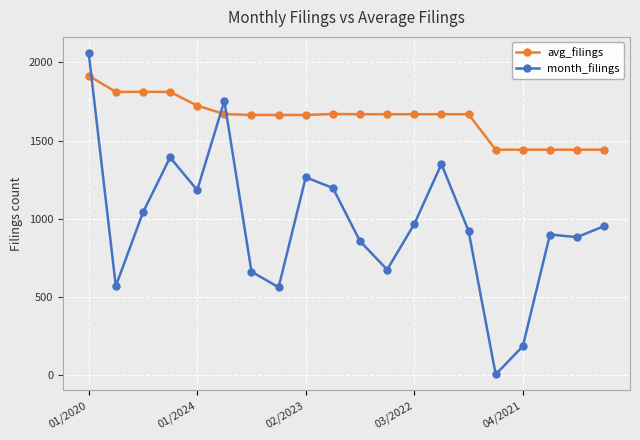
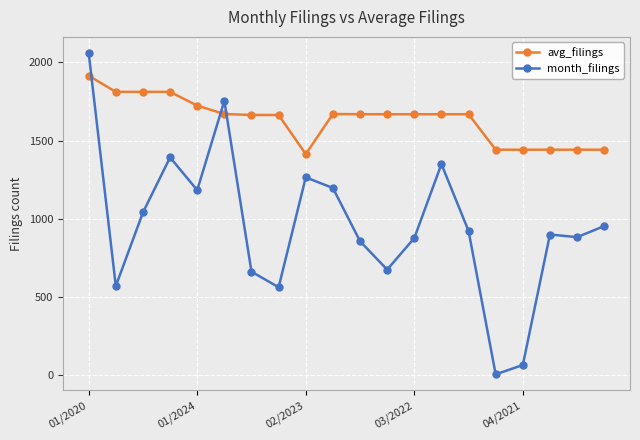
avg_filings, 02/2023: 1660 -> 1410
month_filings, 03/2022: 970 -> 880
month_filings, 04/2021: 180 -> 60
